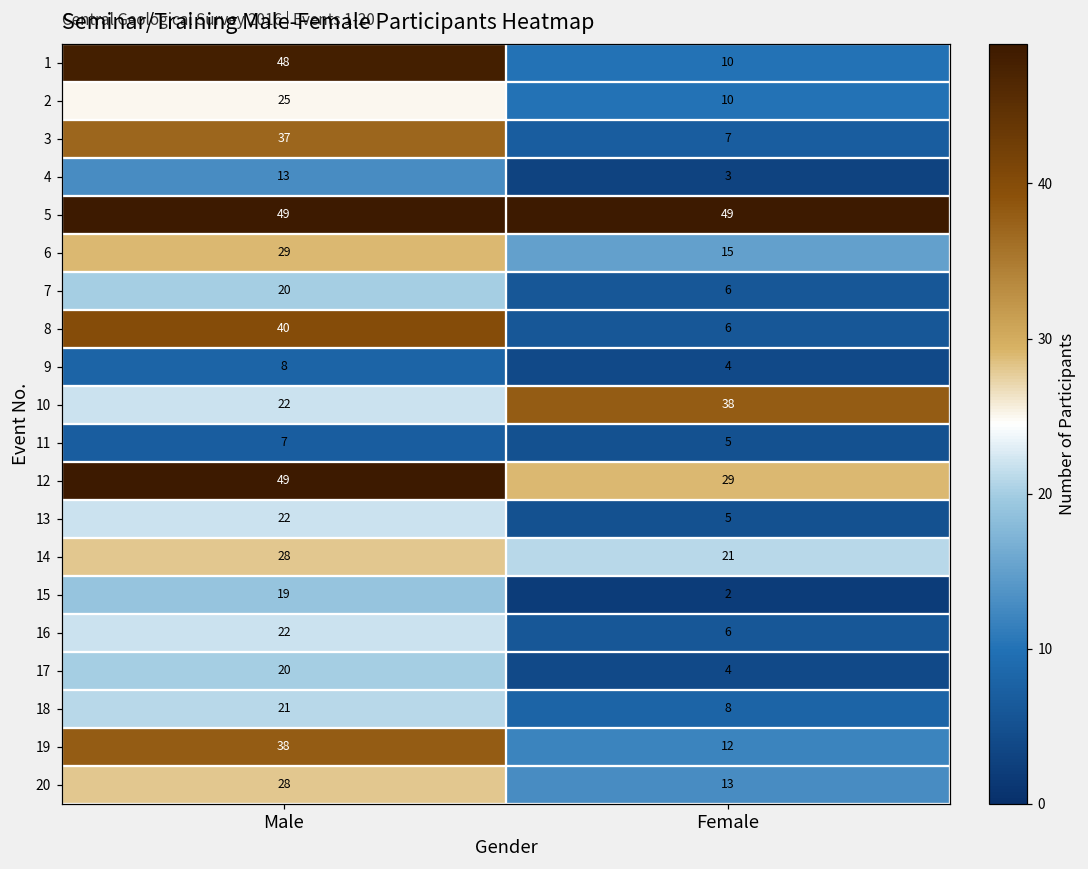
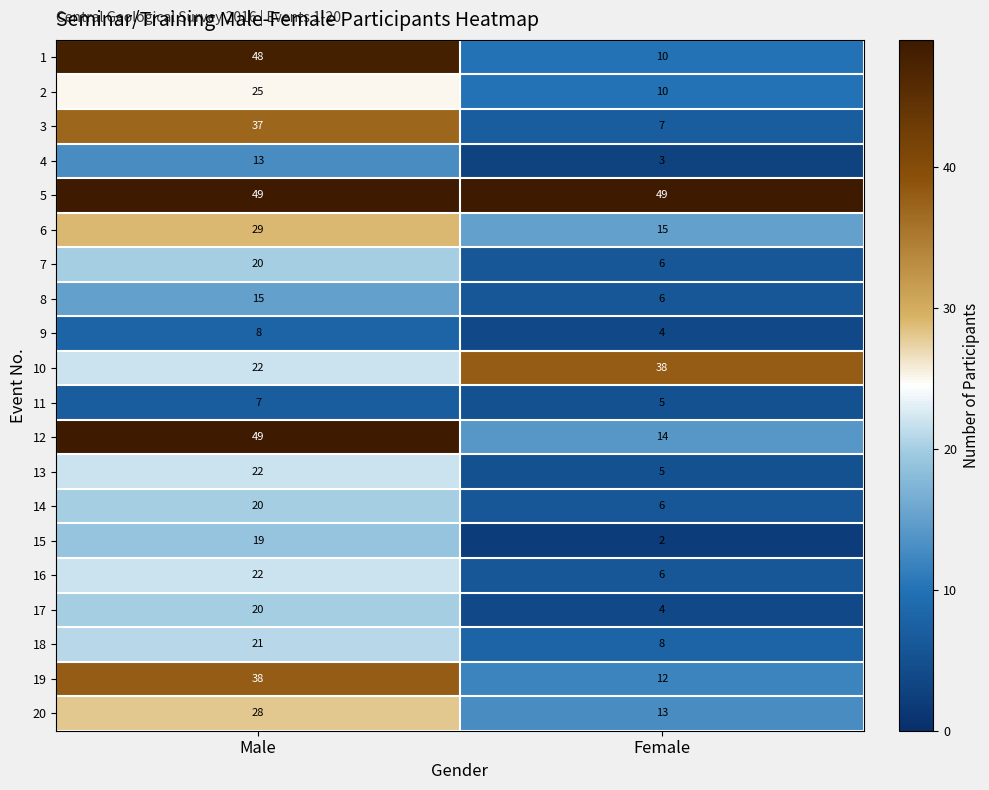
8, Male: 40 -> 15
12, Female: 29 -> 14
14, Male: 28 -> 20
14, Female: 21 -> 6
